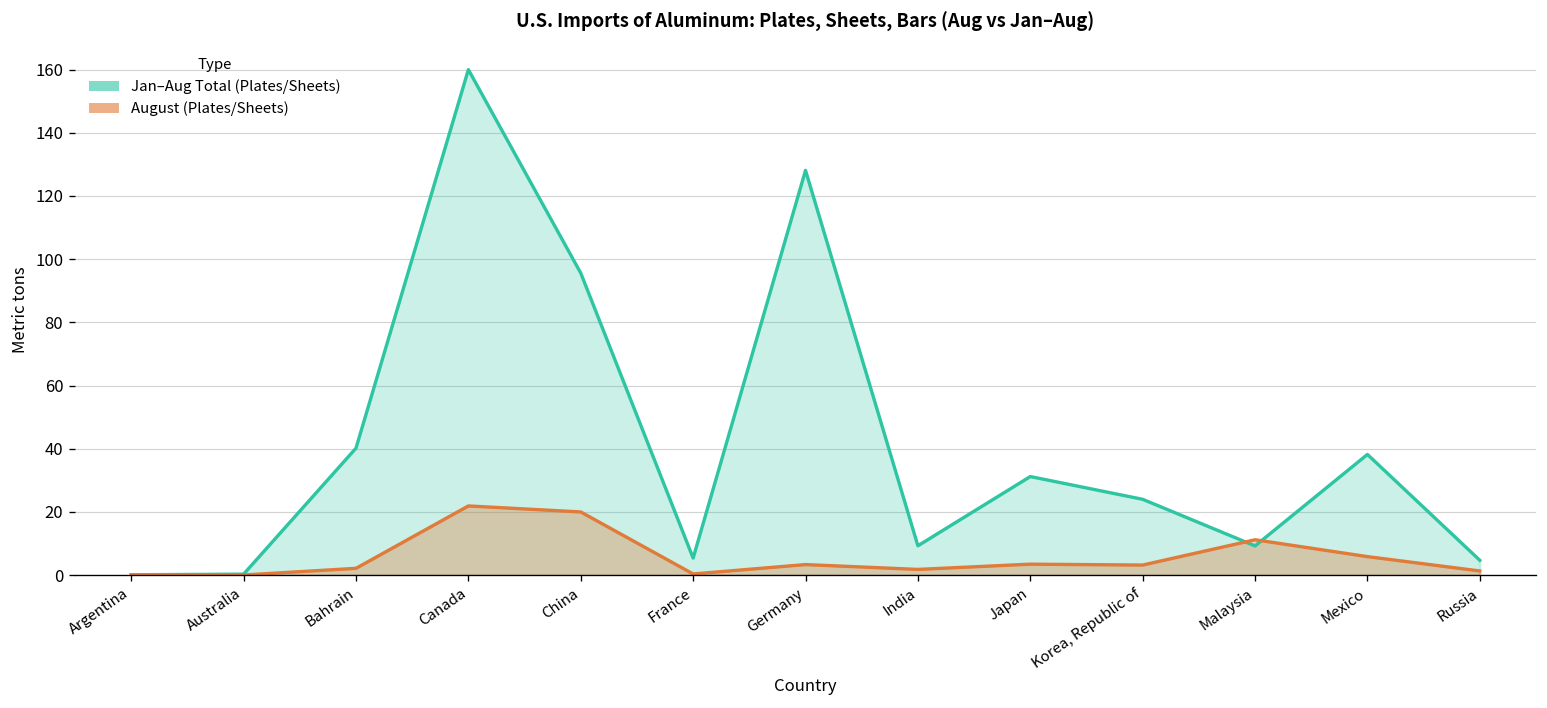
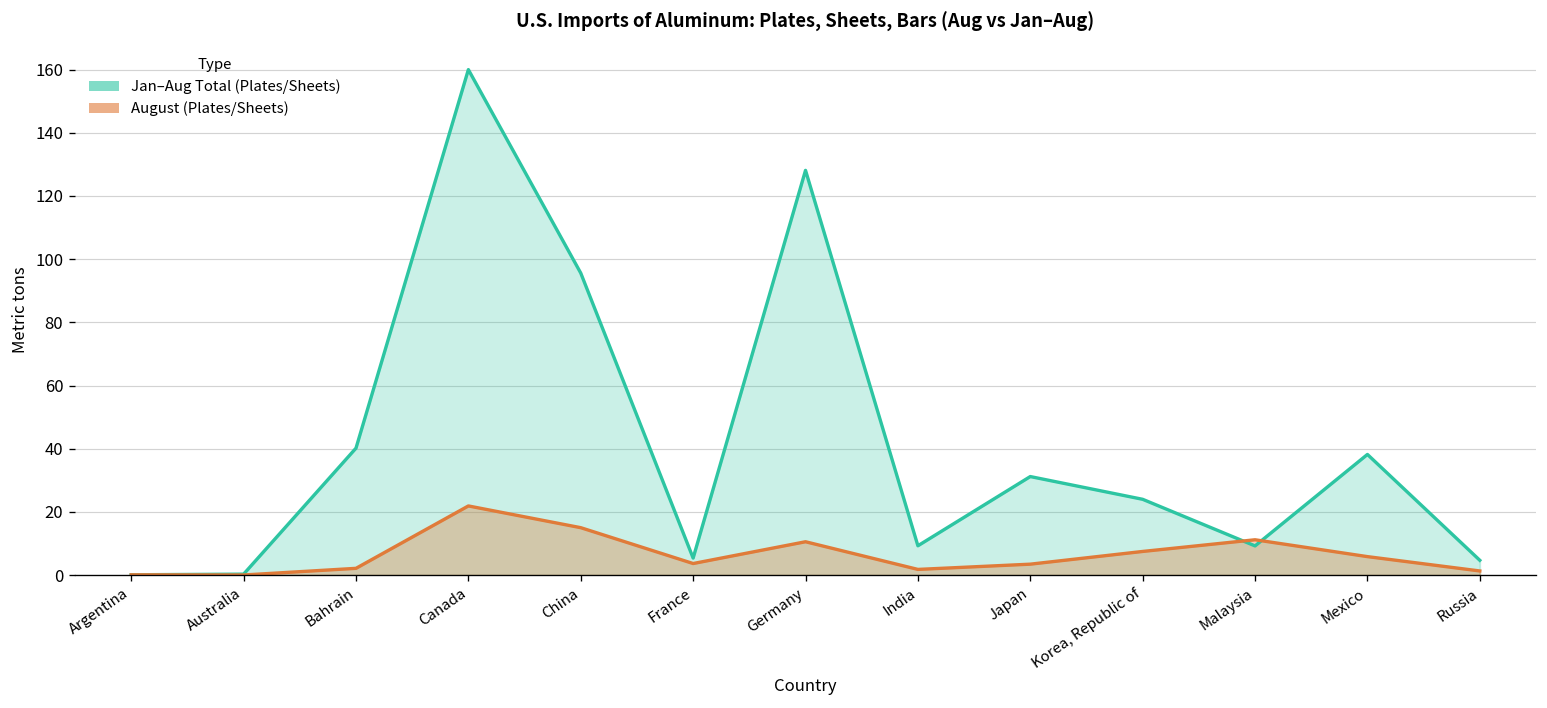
August (Plates/Sheets), China: 20 -> 15
August (Plates/Sheets), France: 0 -> 4
August (Plates/Sheets), Germany: 3 -> 11
August (Plates/Sheets), Korea, Republic of: 3 -> 7
